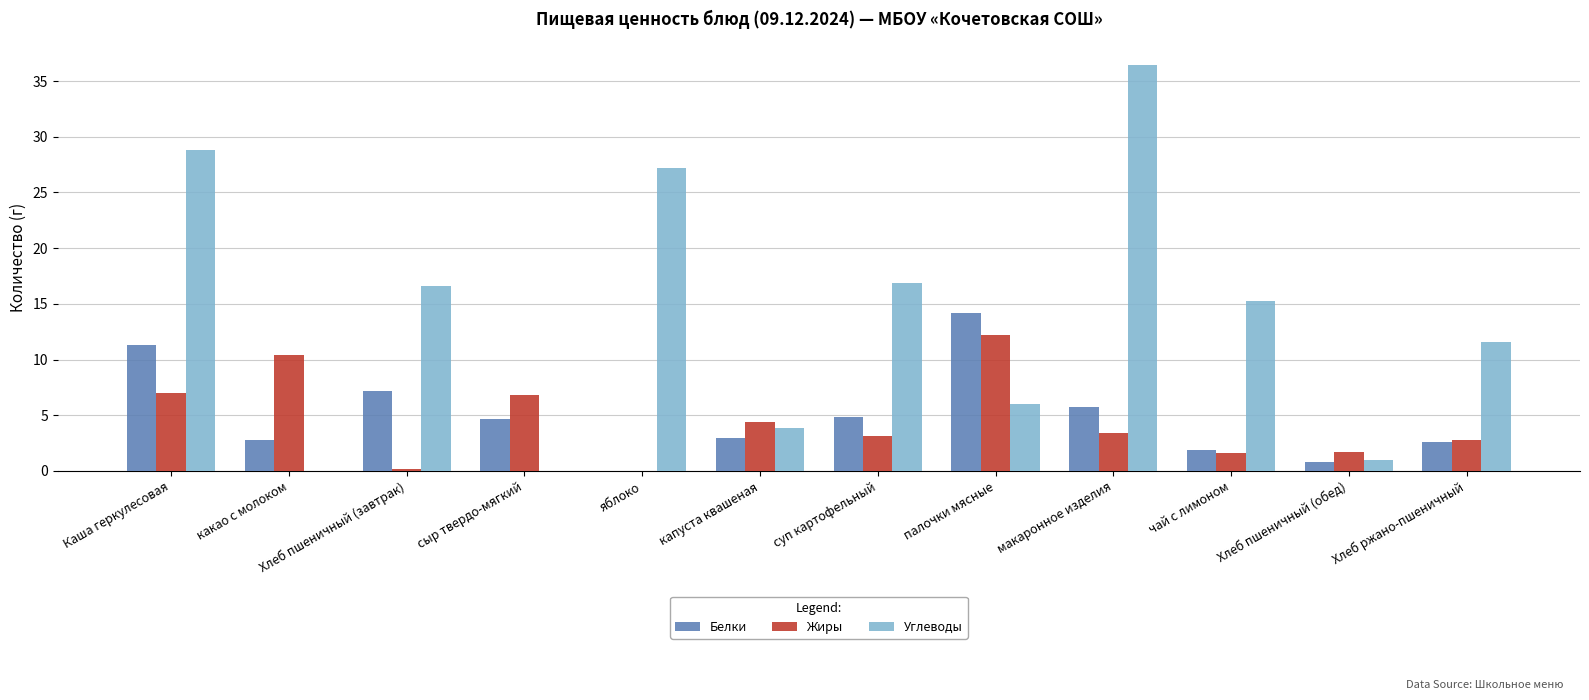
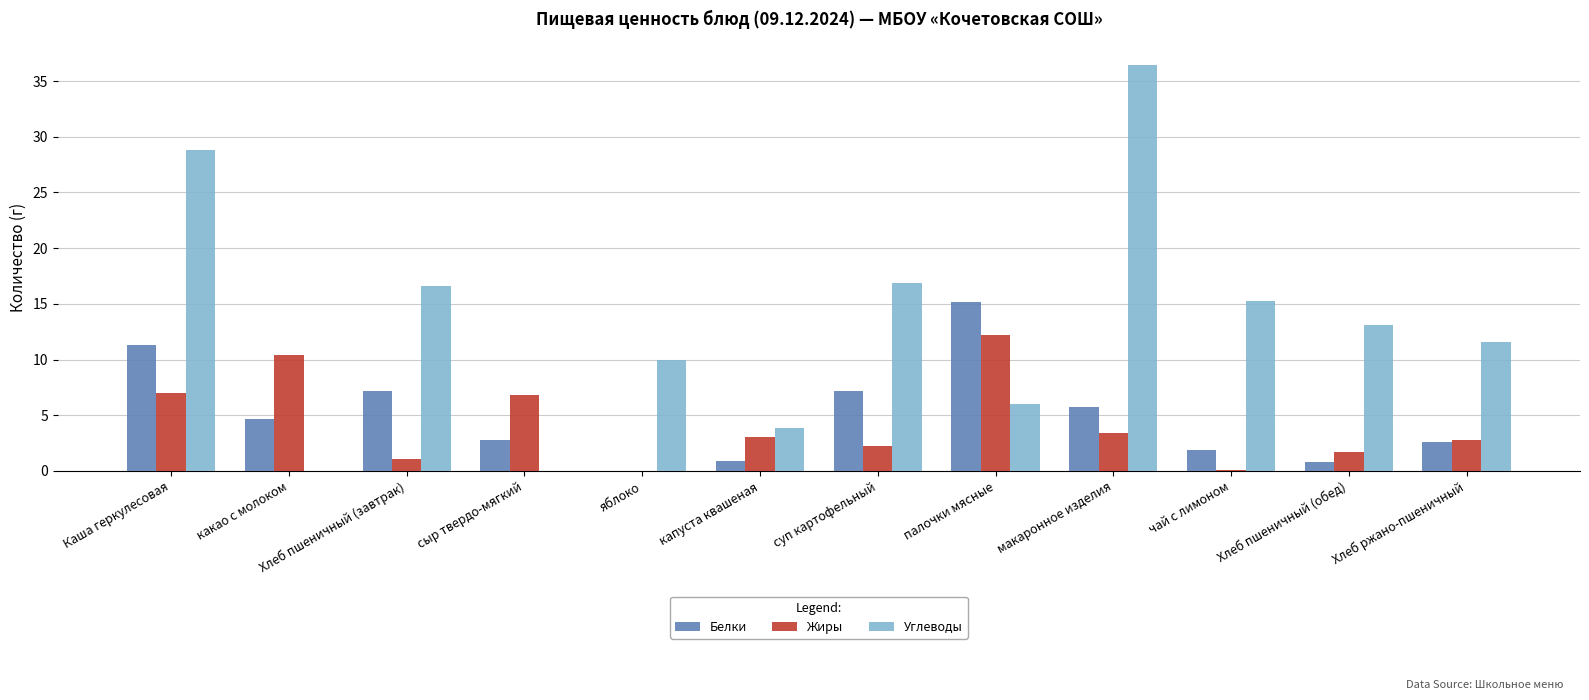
Белки, какао с молоком: 2.8 -> 4.6
Жиры, Хлеб пшеничный (завтрак): 0.2 -> 1.1
Белки, сыр твердо-мягкий: 4.6 -> 2.8
Углеводы, яблоко: 27.2 -> 10.0
Белки, капуста квашеная: 3.0 -> 0.9
Жиры, капуста квашеная: 4.4 -> 3.1
Белки, суп картофельный: 4.8 -> 7.2
Жиры, суп картофельный: 3.1 -> 2.2
Белки, палочки мясные: 14.1 -> 15.1
Жиры, чай с лимоном: 1.7 -> 0.1
Углеводы, Хлеб пшеничный (обед): 1.0 -> 13.1
